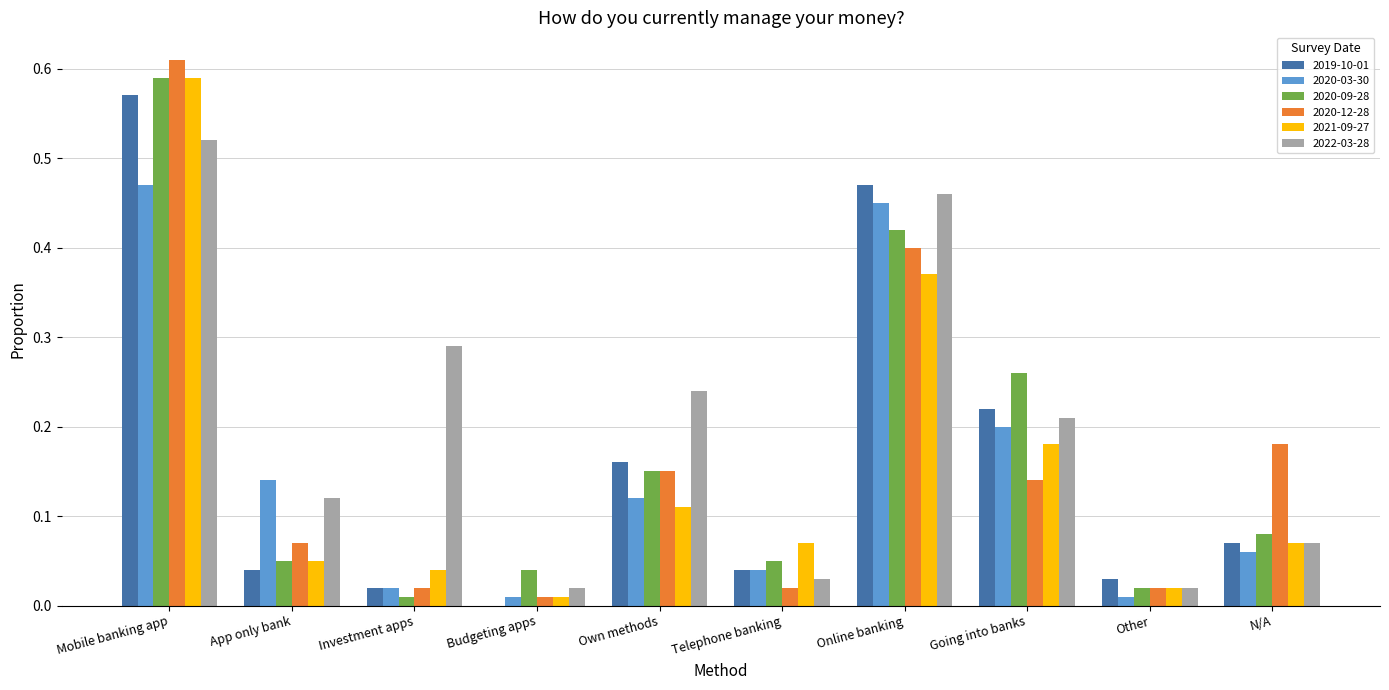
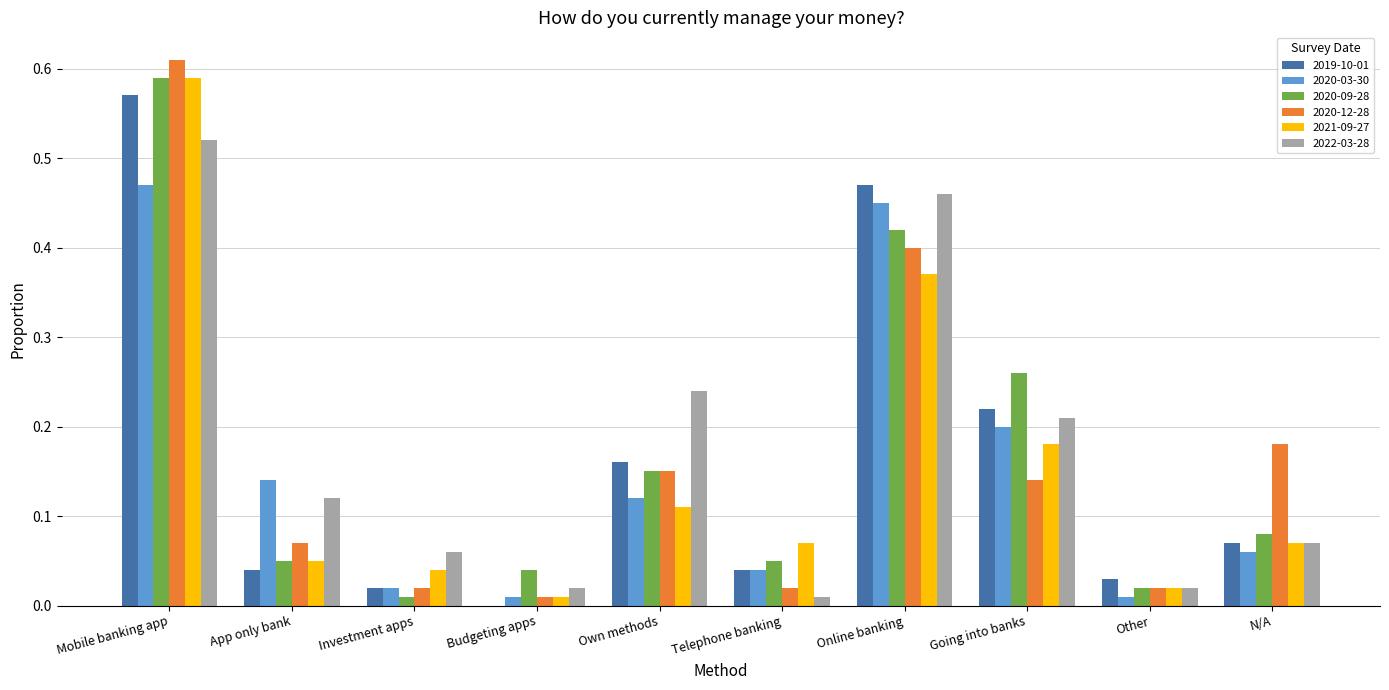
2022-03-28, Investment apps: 0.29 -> 0.06
2022-03-28, Telephone banking: 0.03 -> 0.01
